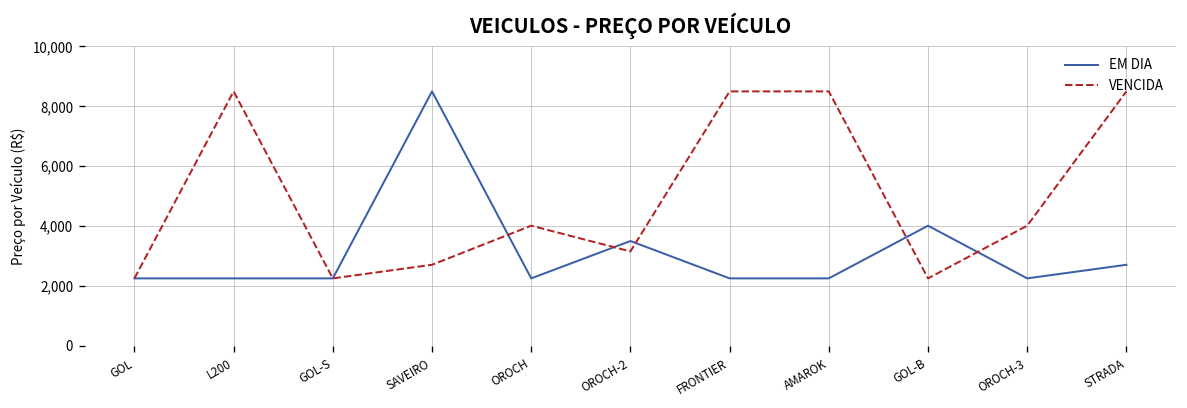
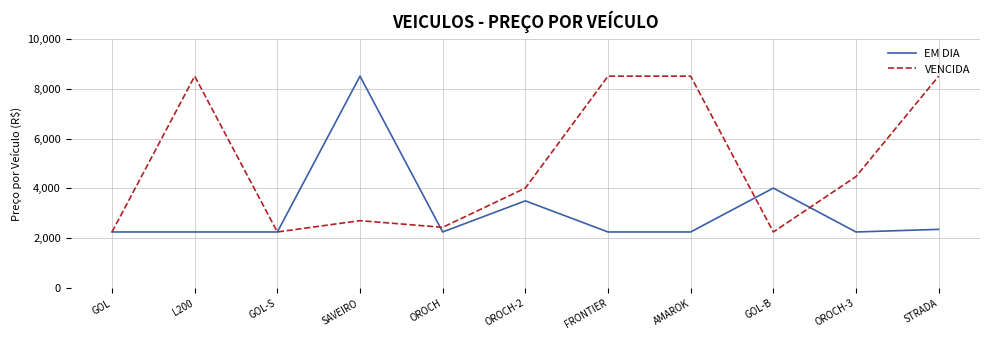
VENCIDA, OROCH: 4,000 -> 2,400
VENCIDA, OROCH-2: 3,200 -> 4,000
VENCIDA, OROCH-3: 4,000 -> 4,500
EM DIA, STRADA: 2,700 -> 2,400
